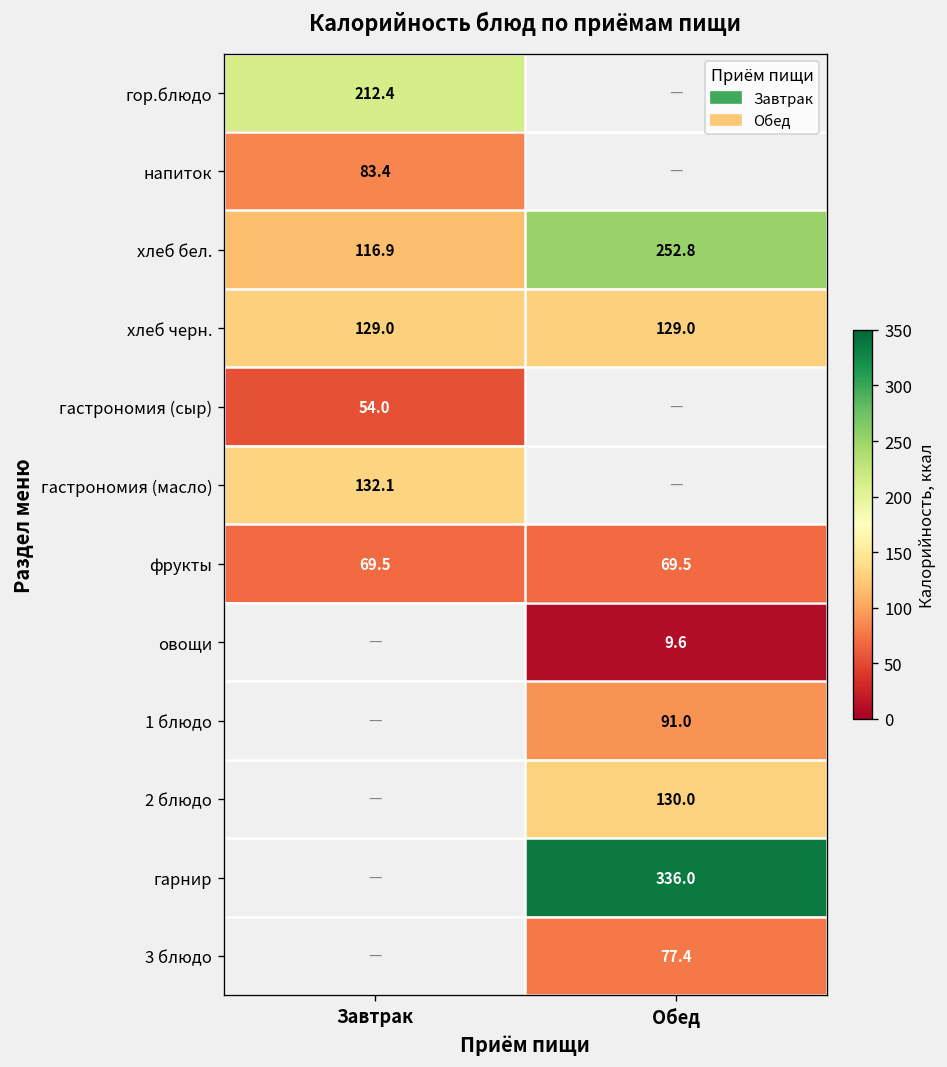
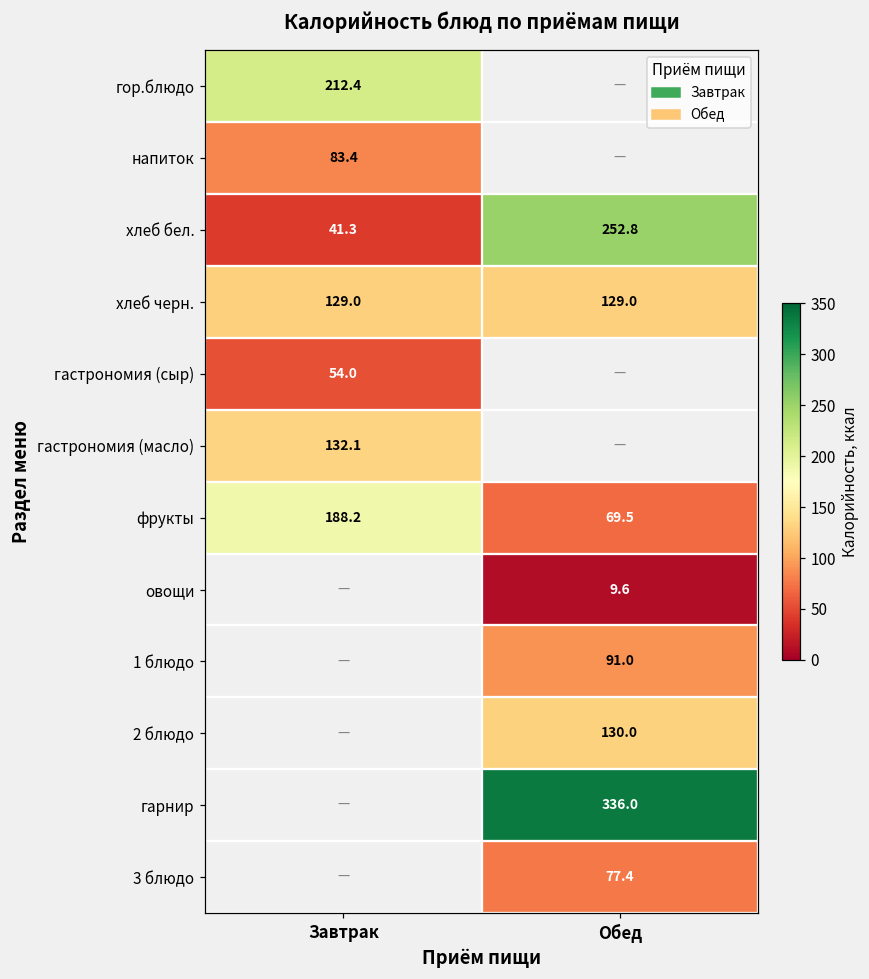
хлеб бел., Завтрак: 116.9 -> 41.3
фрукты, Завтрак: 69.5 -> 188.2
